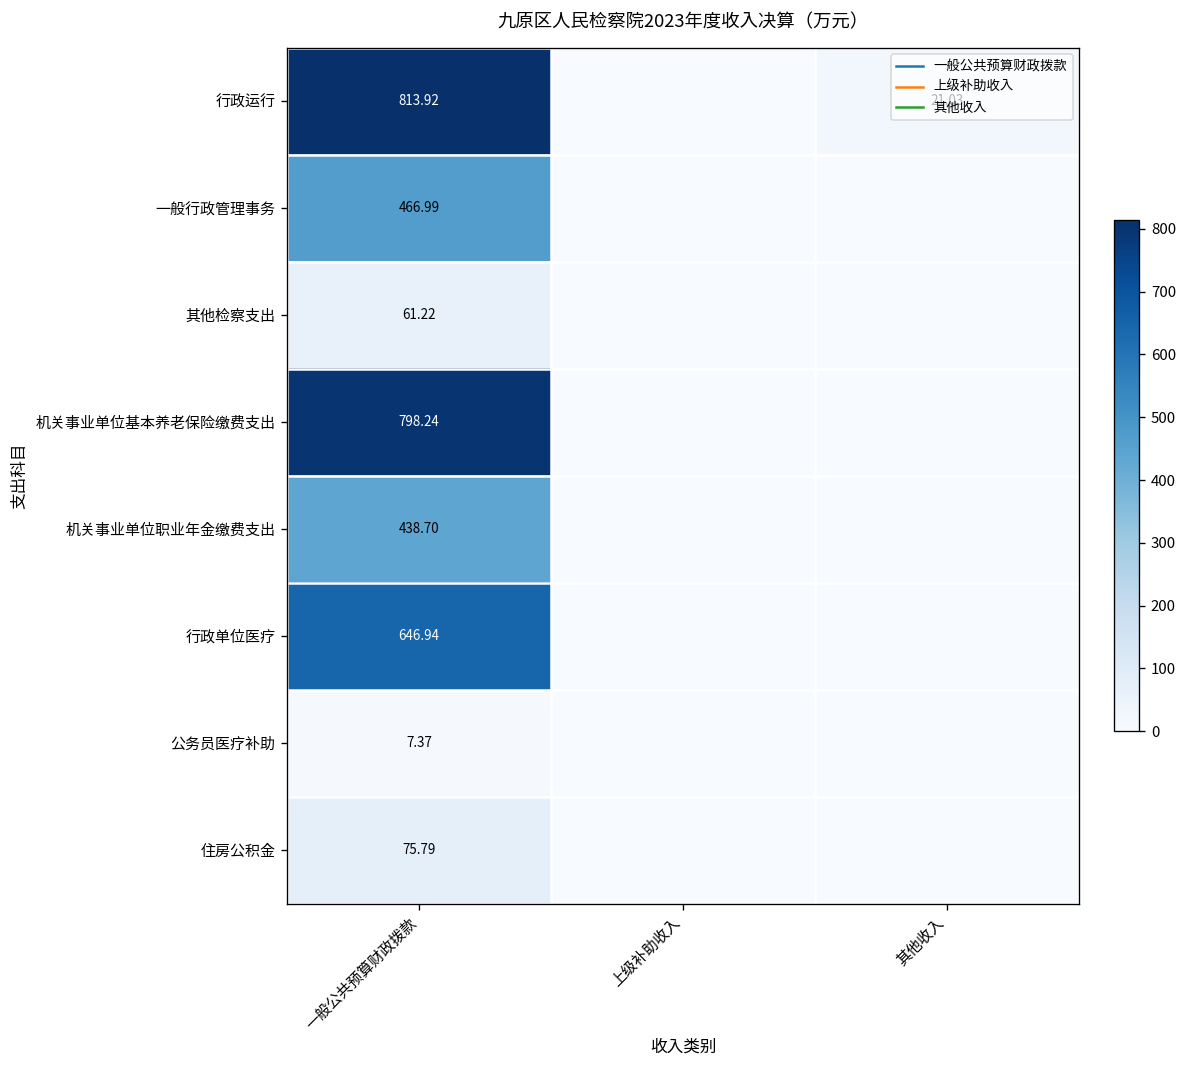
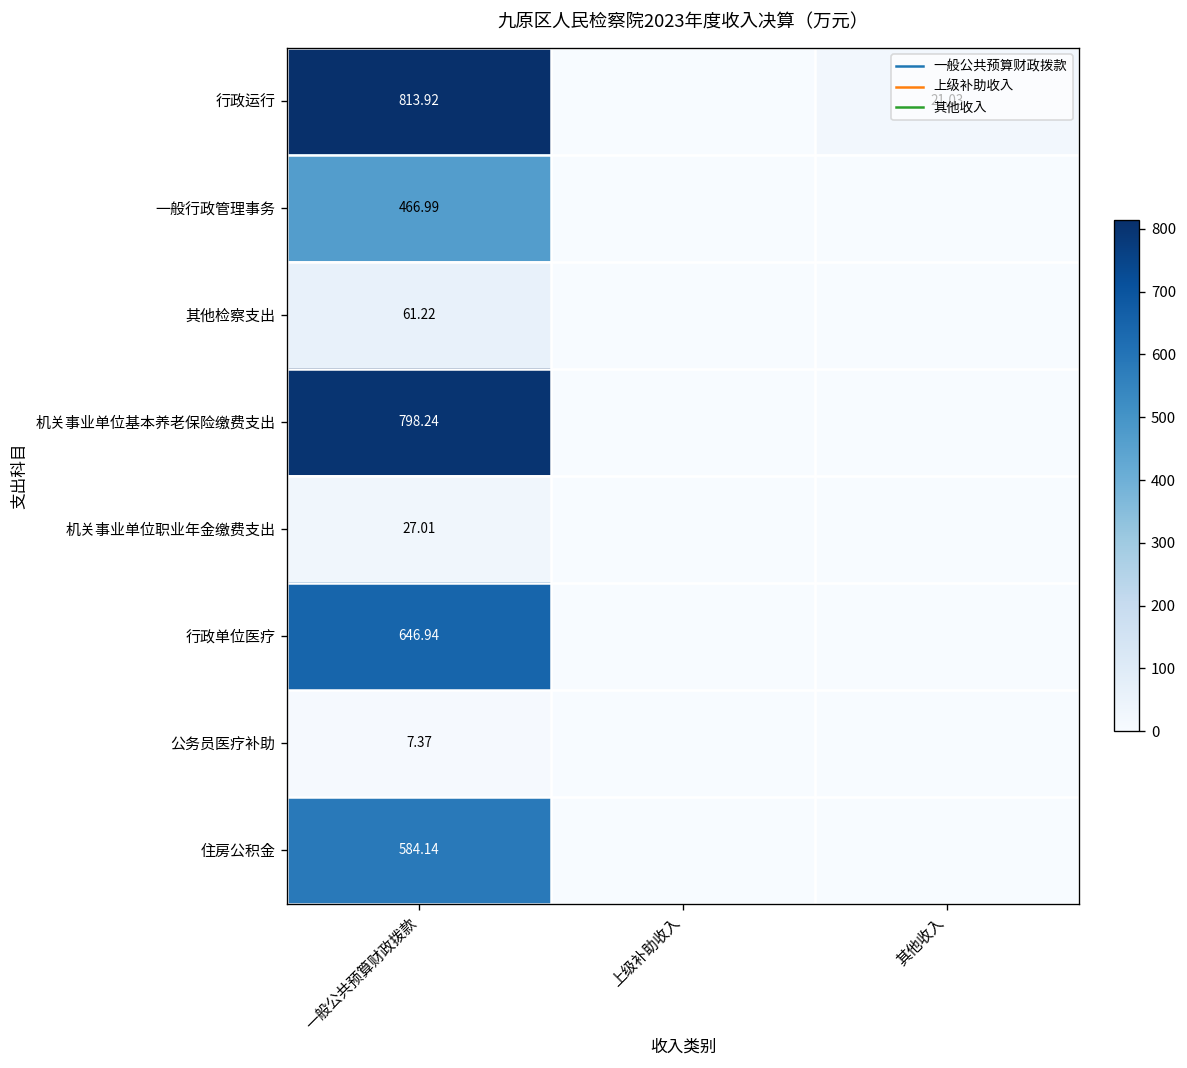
机关事业单位职业年金缴费支出, 一般公共预算财政拨款: 438.70 -> 27.01
住房公积金, 一般公共预算财政拨款: 75.79 -> 584.14
